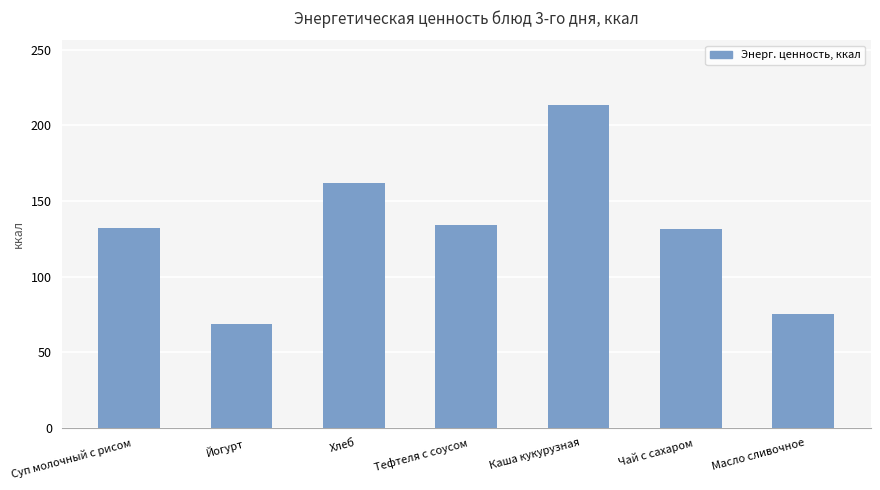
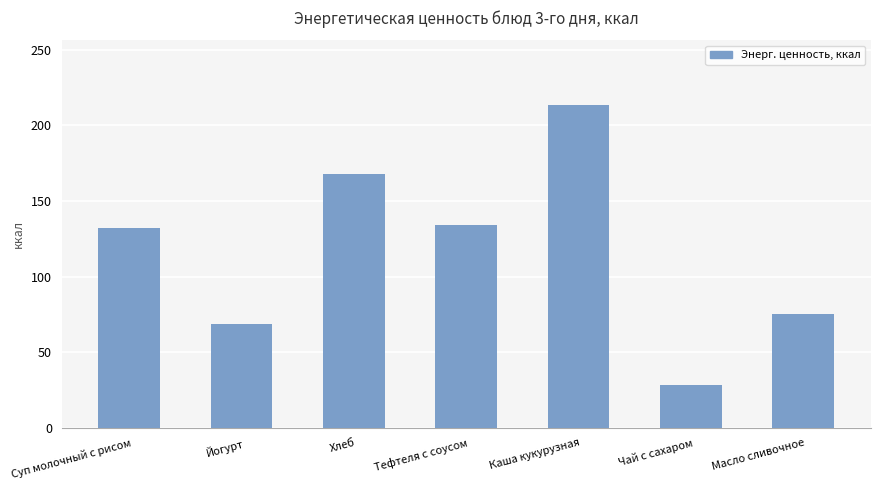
Хлеб: 162 -> 168
Чай с сахаром: 132 -> 28
